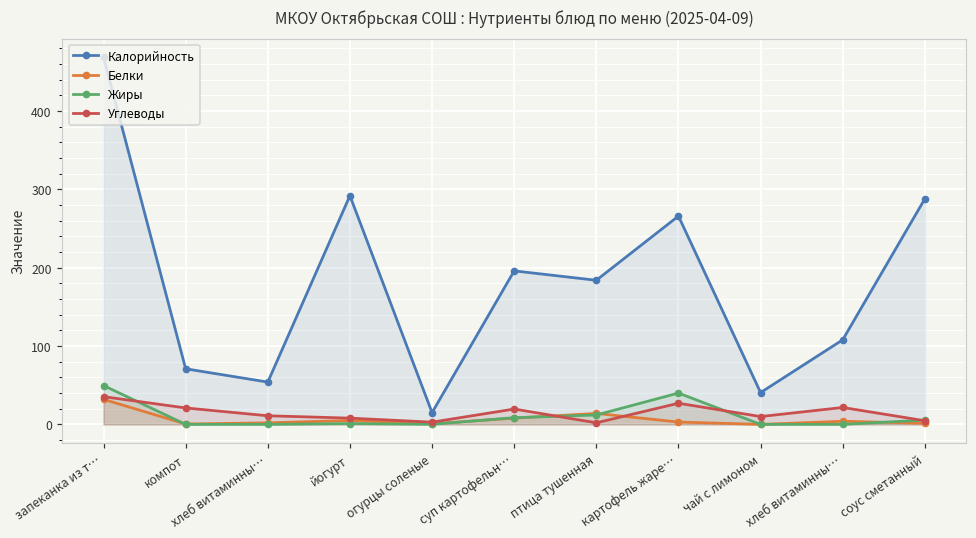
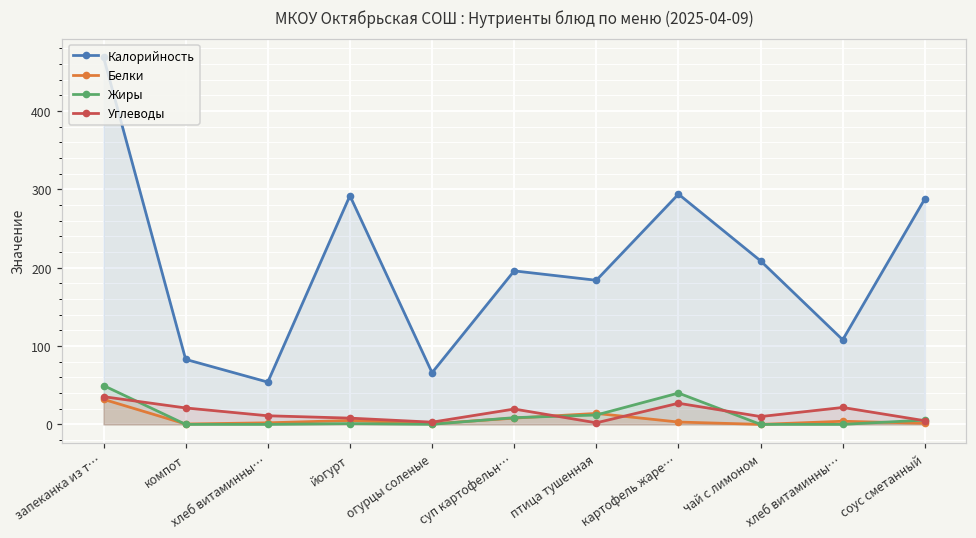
Калорийность, компот: 70 -> 80
Калорийность, огурцы соленые: 20 -> 70
Калорийность, картофель жаре…: 270 -> 290
Калорийность, чай с лимоном: 40 -> 210
